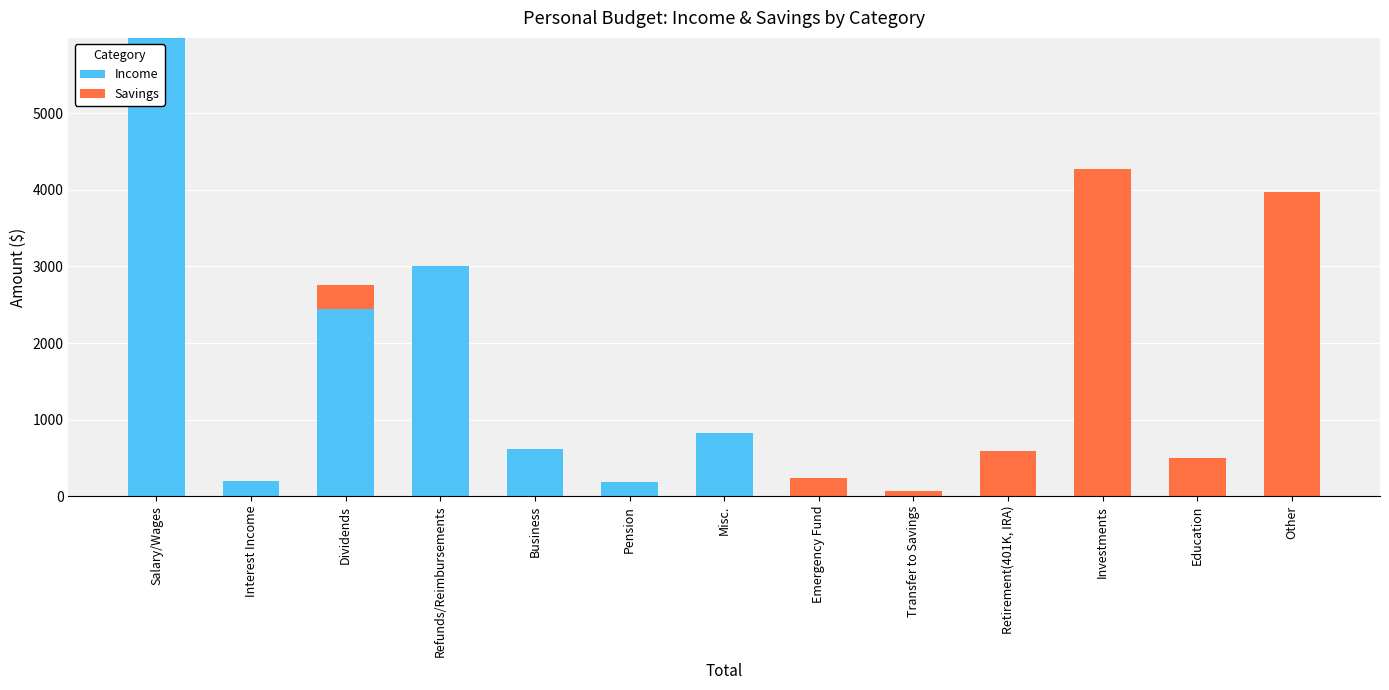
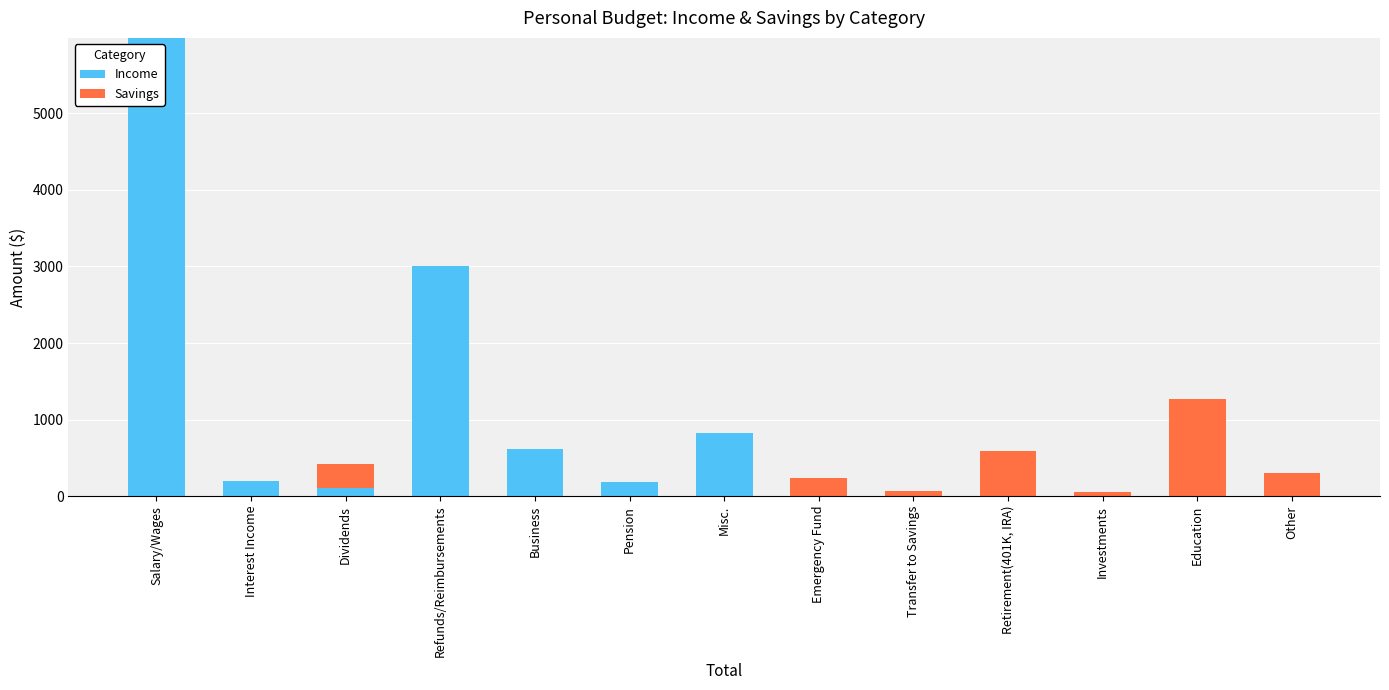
Income, Dividends: 2400 -> 100
Savings, Investments: 4300 -> 100
Savings, Education: 500 -> 1300
Savings, Other: 4000 -> 300
